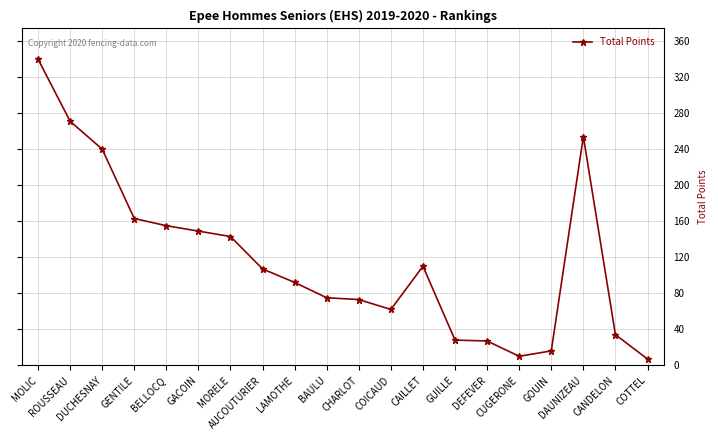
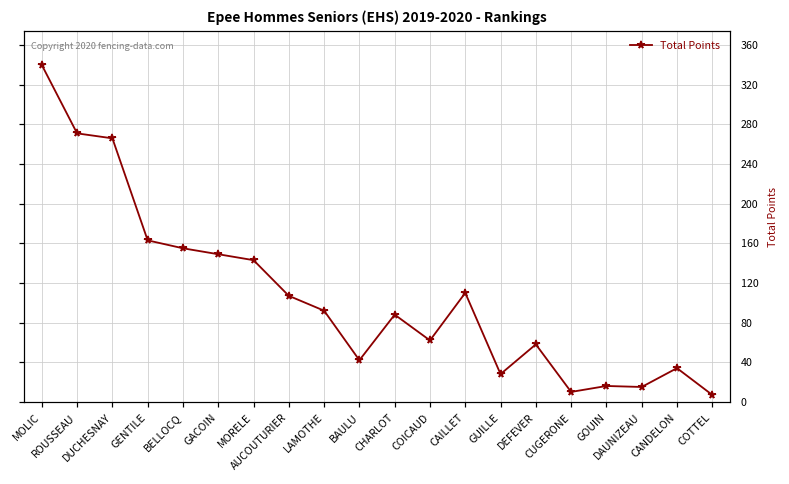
DUCHESNAY: 240 -> 270
BAULU: 80 -> 40
CHARLOT: 70 -> 90
DEFEVER: 30 -> 60
DAUNIZEAU: 250 -> 20
